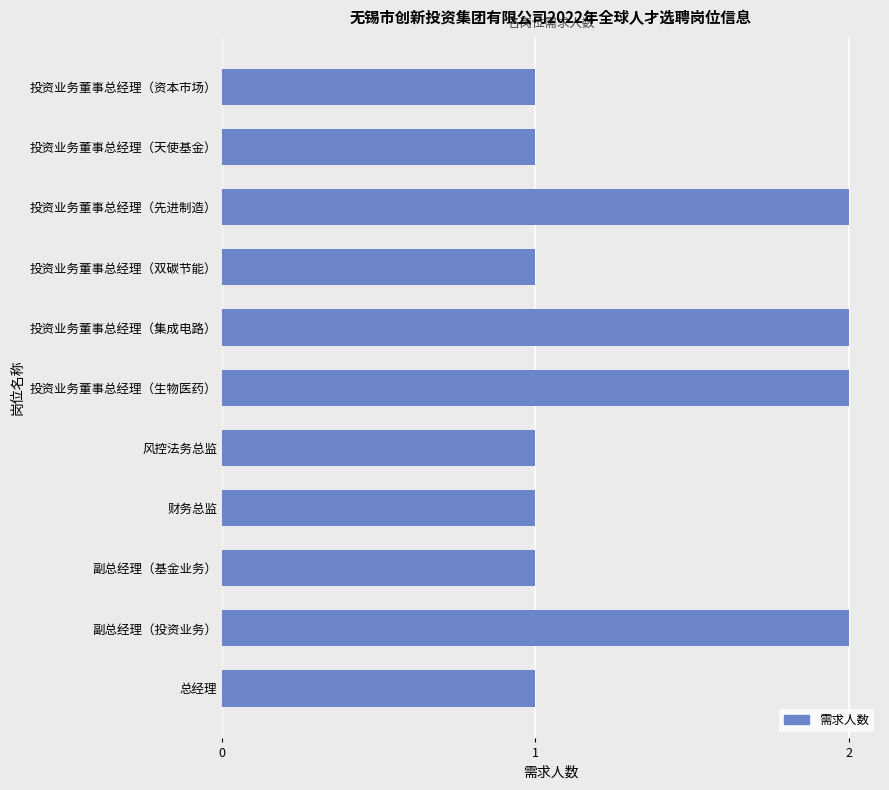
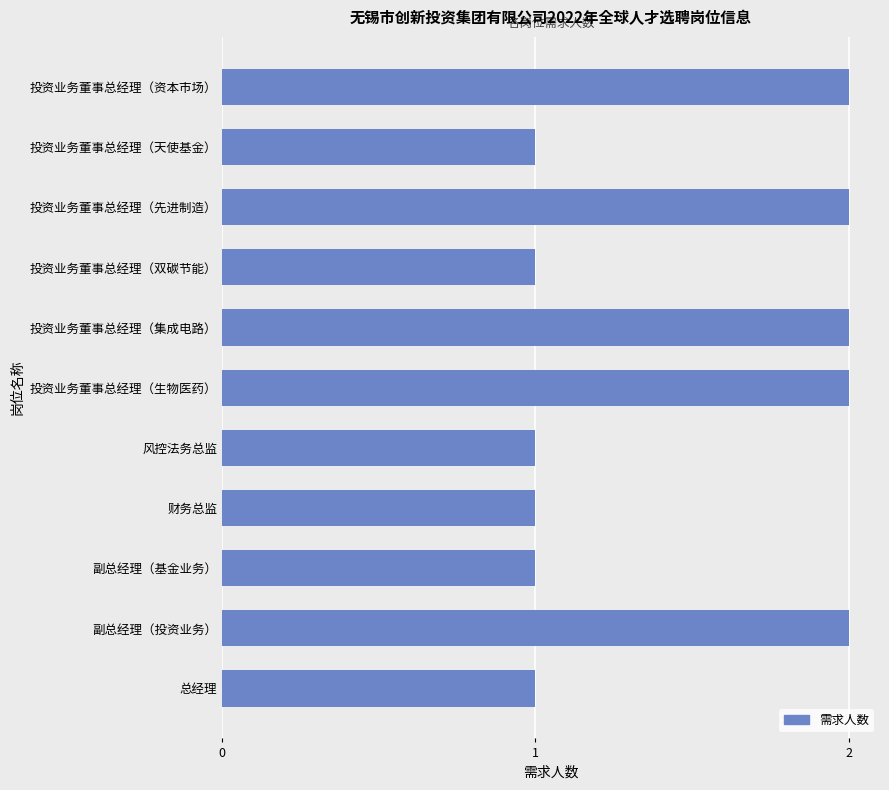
投资业务董事总经理（资本市场）: 1 -> 2
